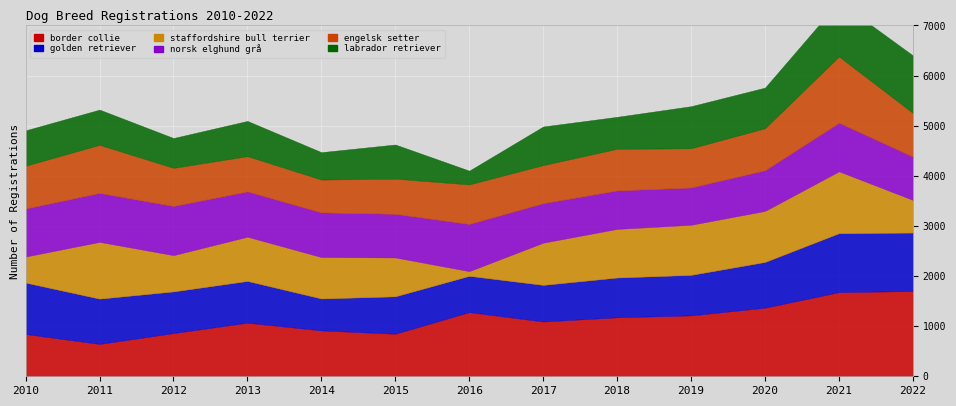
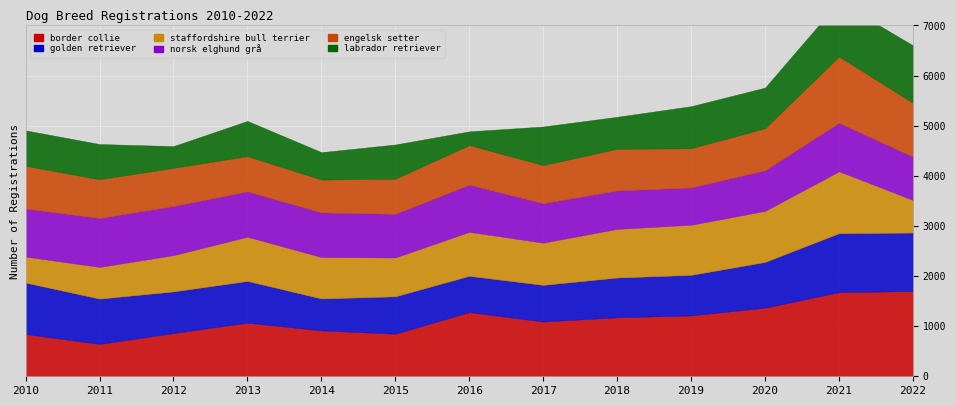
staffordshire bull terrier, 2011: 1100 -> 600
engelsk setter, 2011: 1000 -> 800
labrador retriever, 2012: 600 -> 400
staffordshire bull terrier, 2016: 100 -> 900
engelsk setter, 2022: 900 -> 1100
